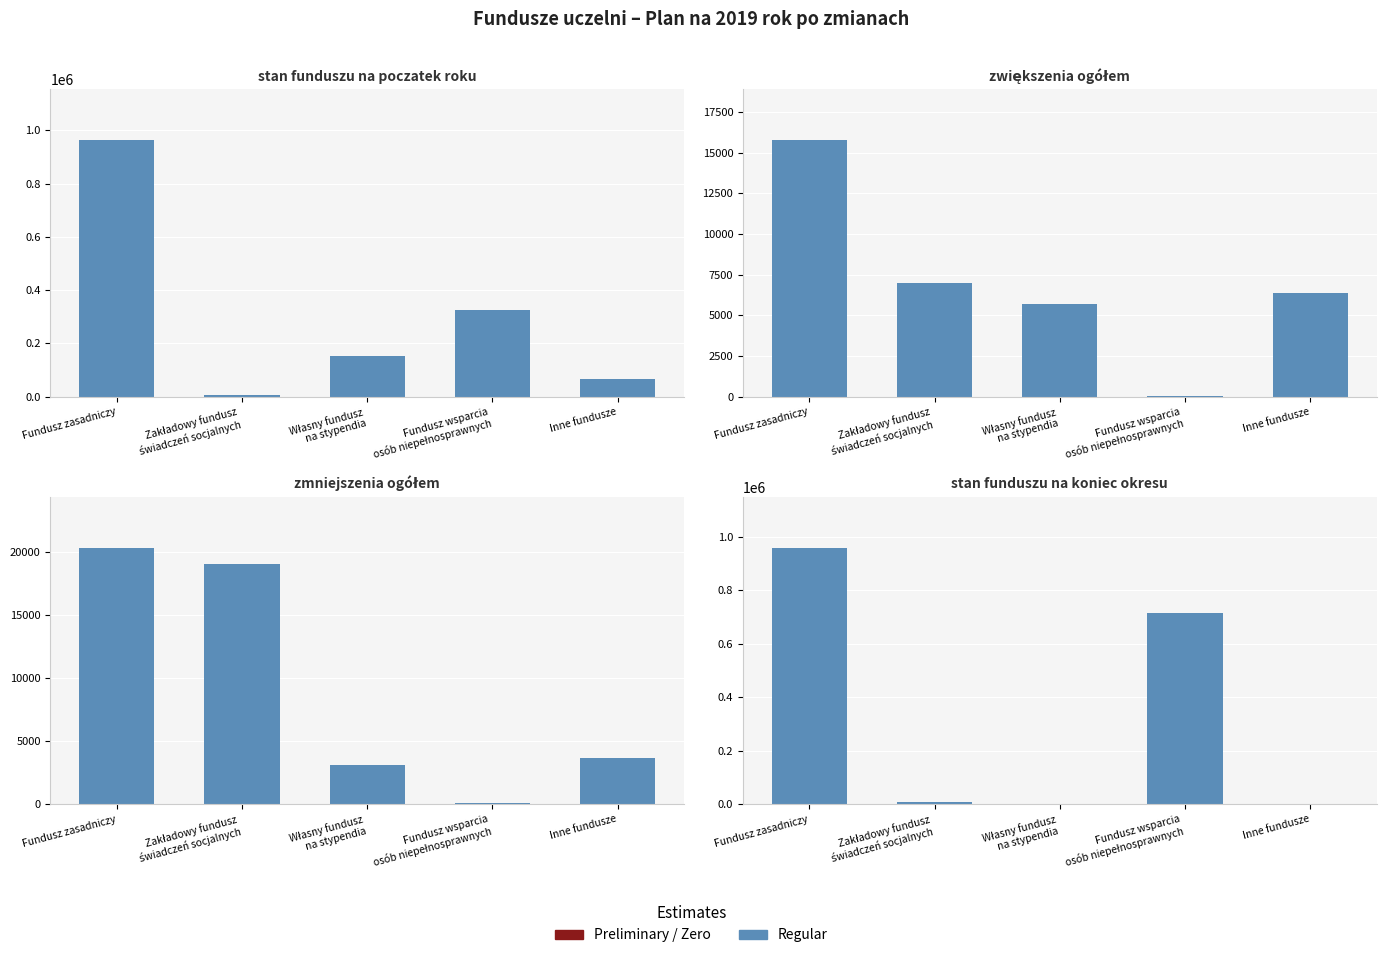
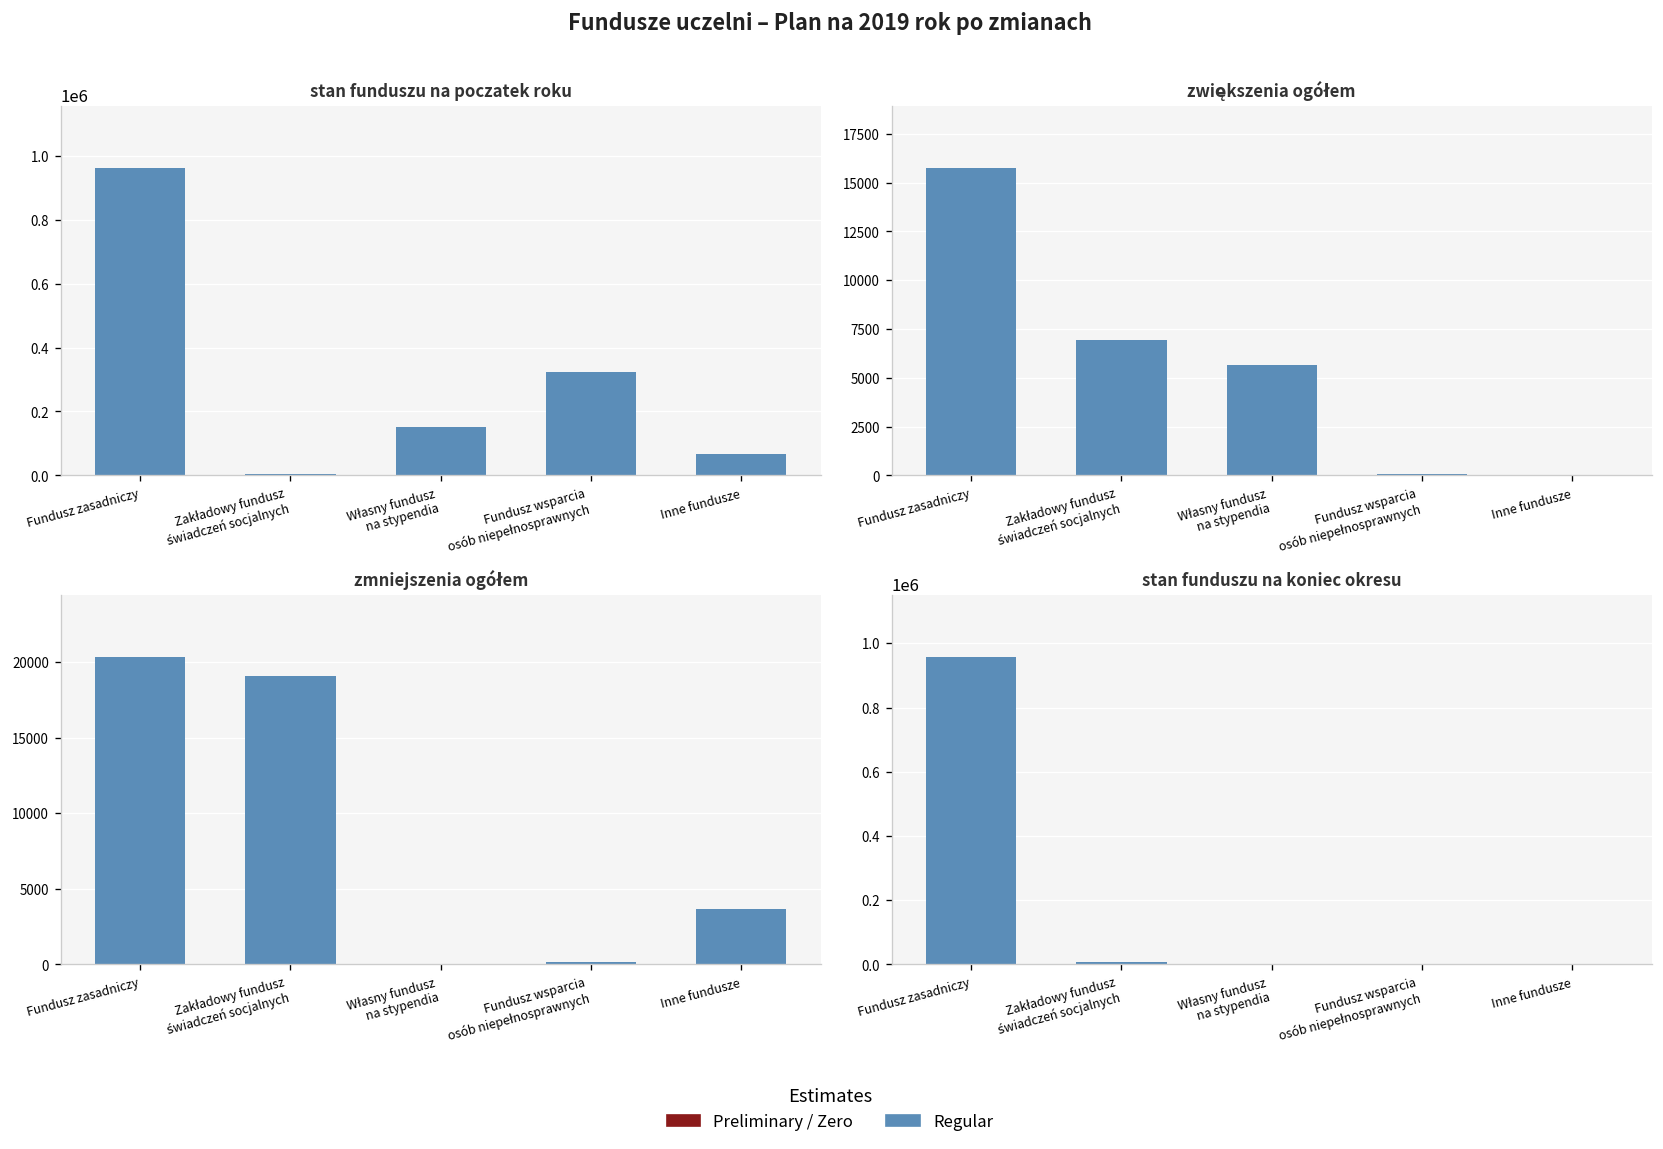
zwiększenia ogółem, Inne fundusze: 6400 -> 0
zmniejszenia ogółem, Własny fundusz na stypendia: 3100 -> 0
stan funduszu na koniec okresu, Fundusz wsparcia osób niepełnosprawnych: 710000 -> 0
